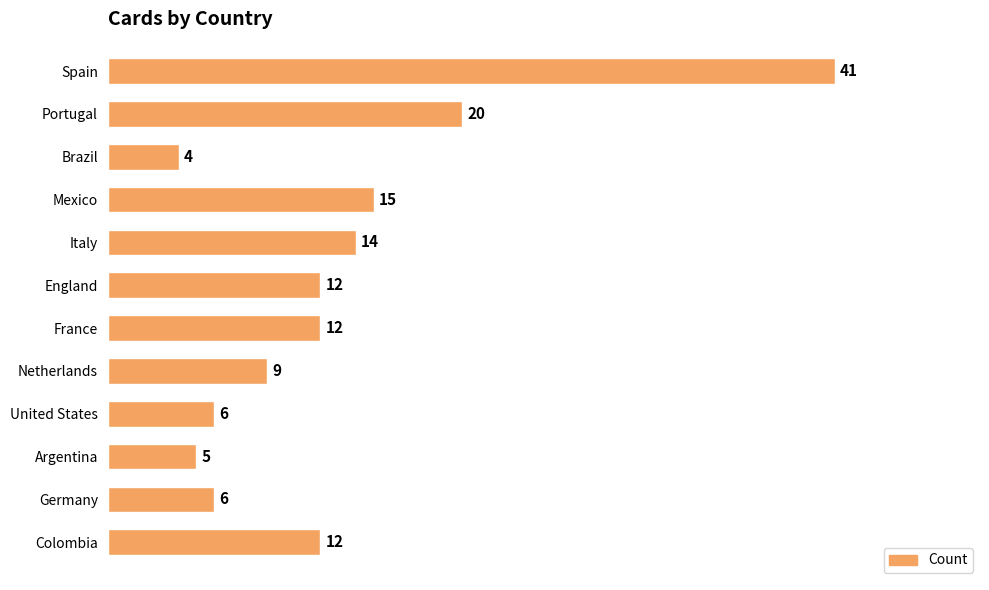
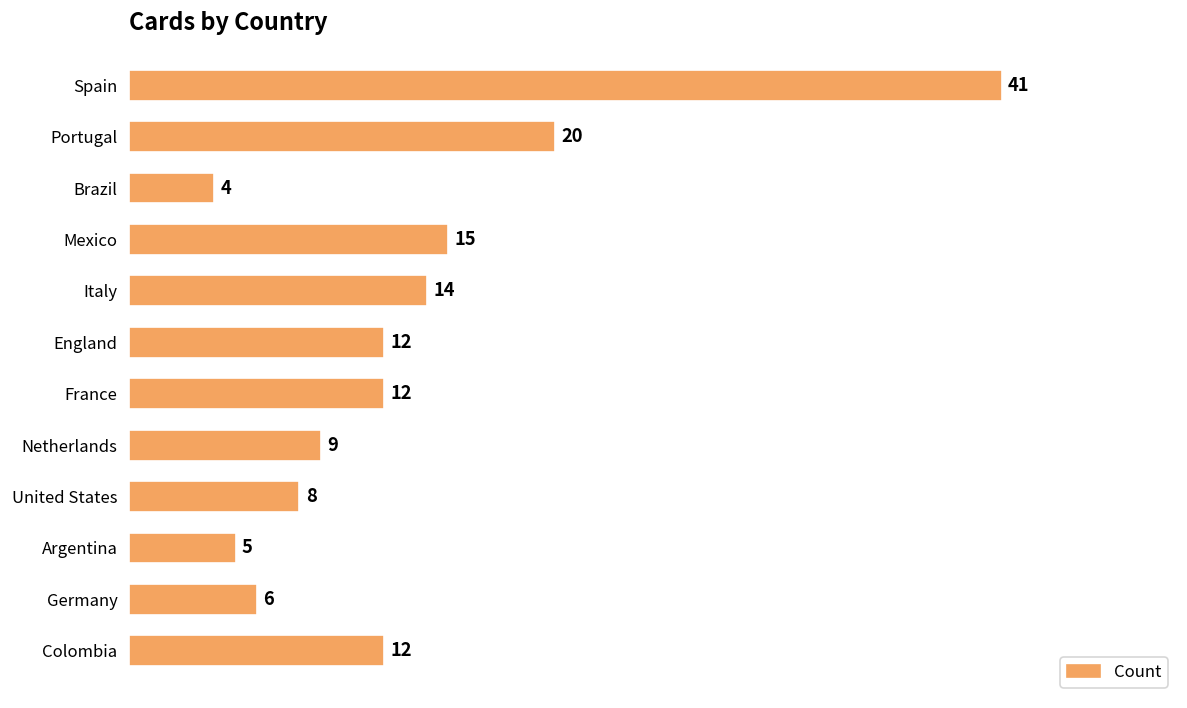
United States: 6 -> 8
